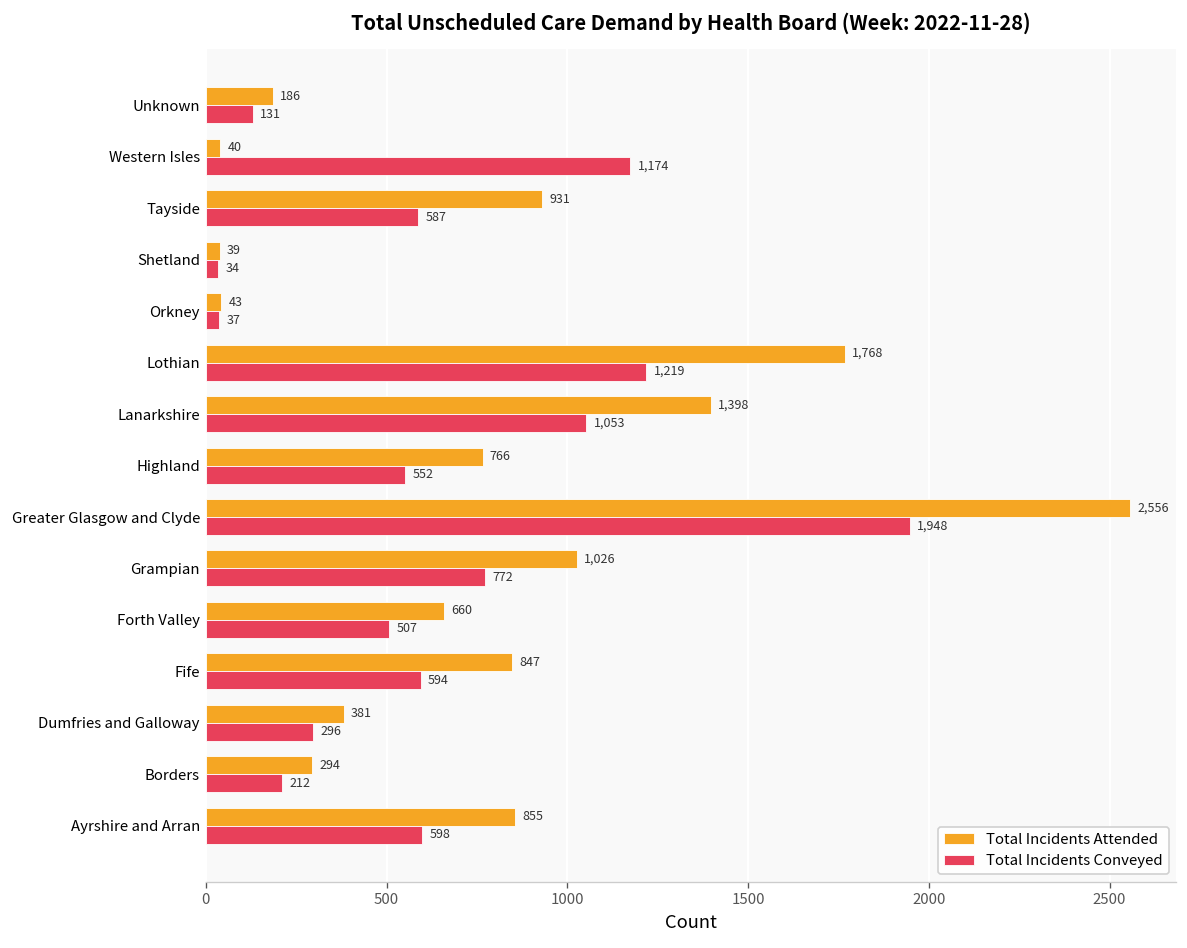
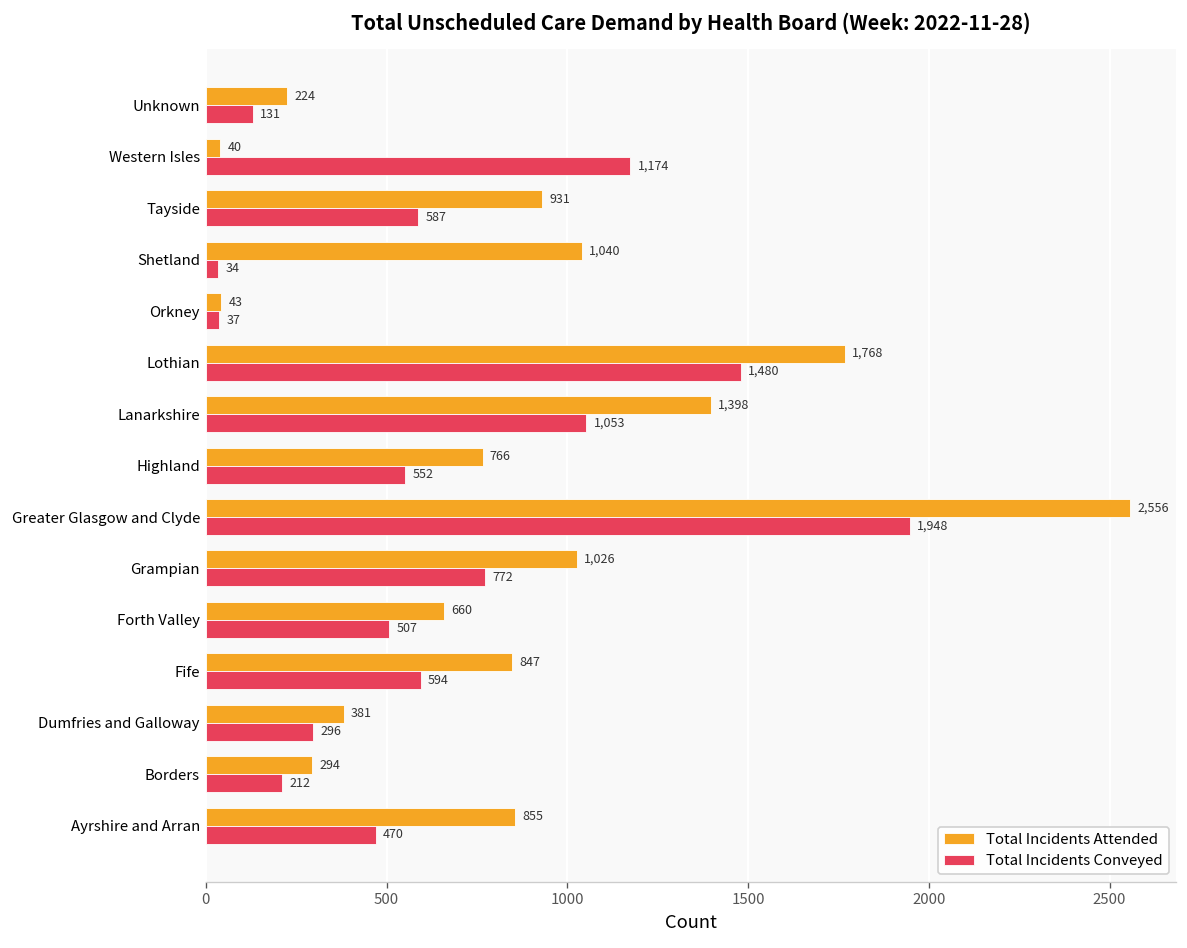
Total Incidents Attended, Unknown: 186 -> 224
Total Incidents Attended, Shetland: 39 -> 1,040
Total Incidents Conveyed, Lothian: 1,219 -> 1,480
Total Incidents Conveyed, Ayrshire and Arran: 598 -> 470
